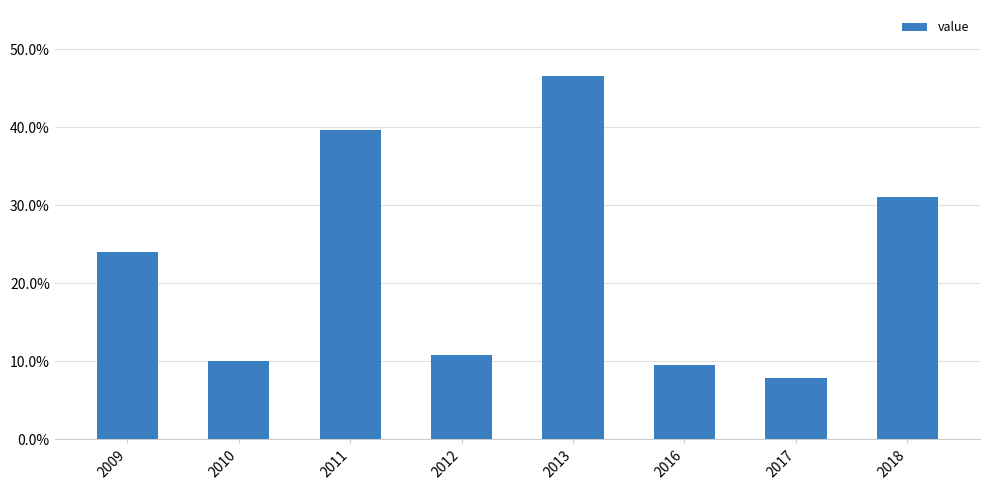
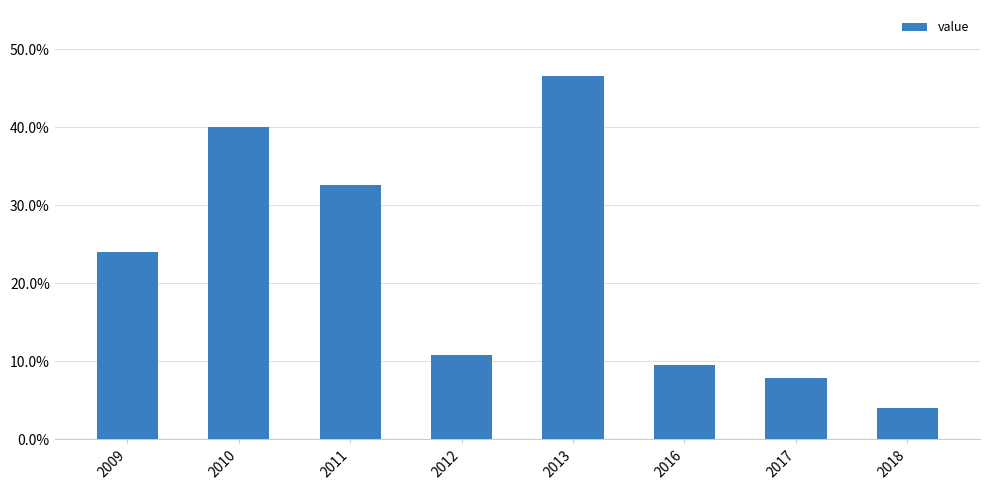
2010: 10% -> 40%
2011: 40% -> 33%
2018: 31% -> 4%
